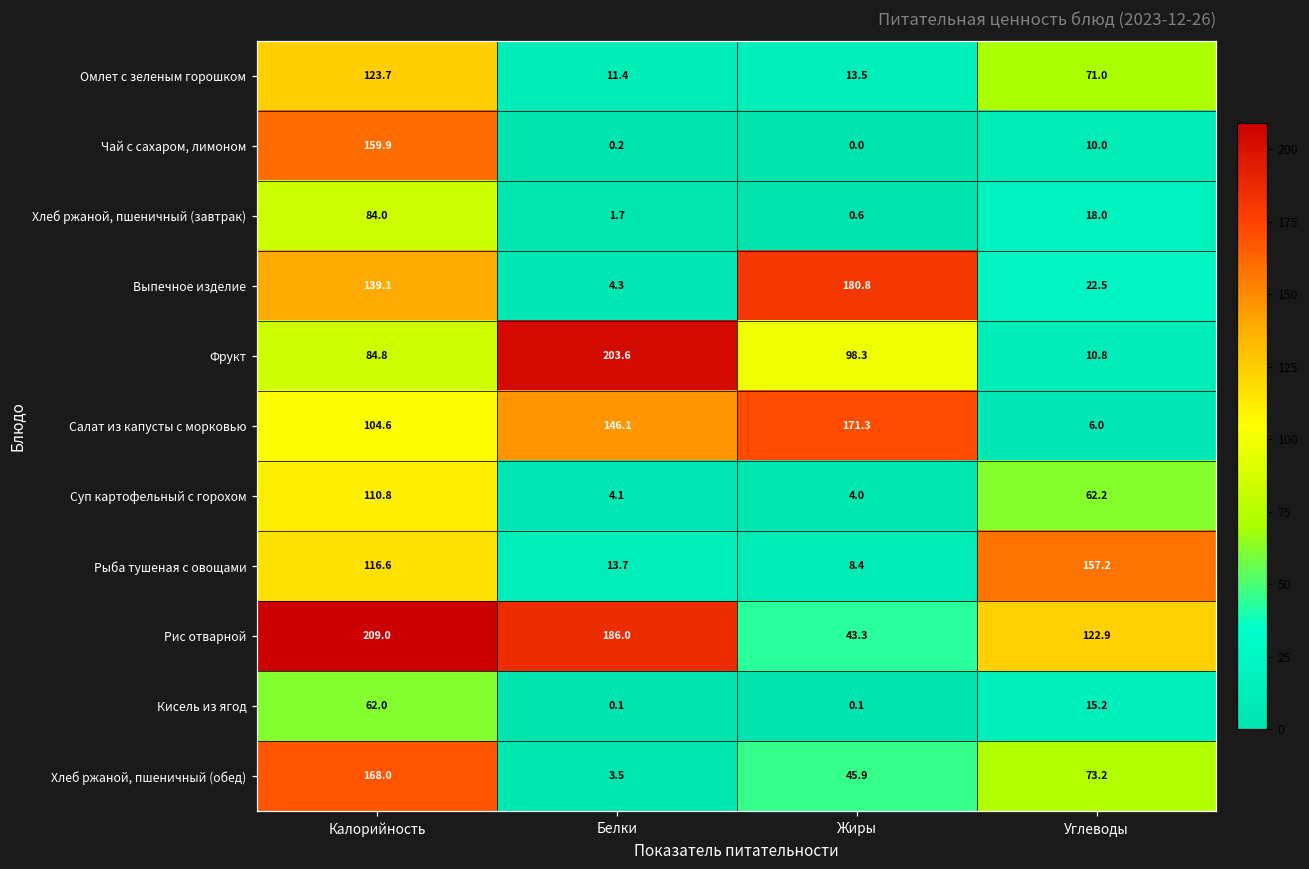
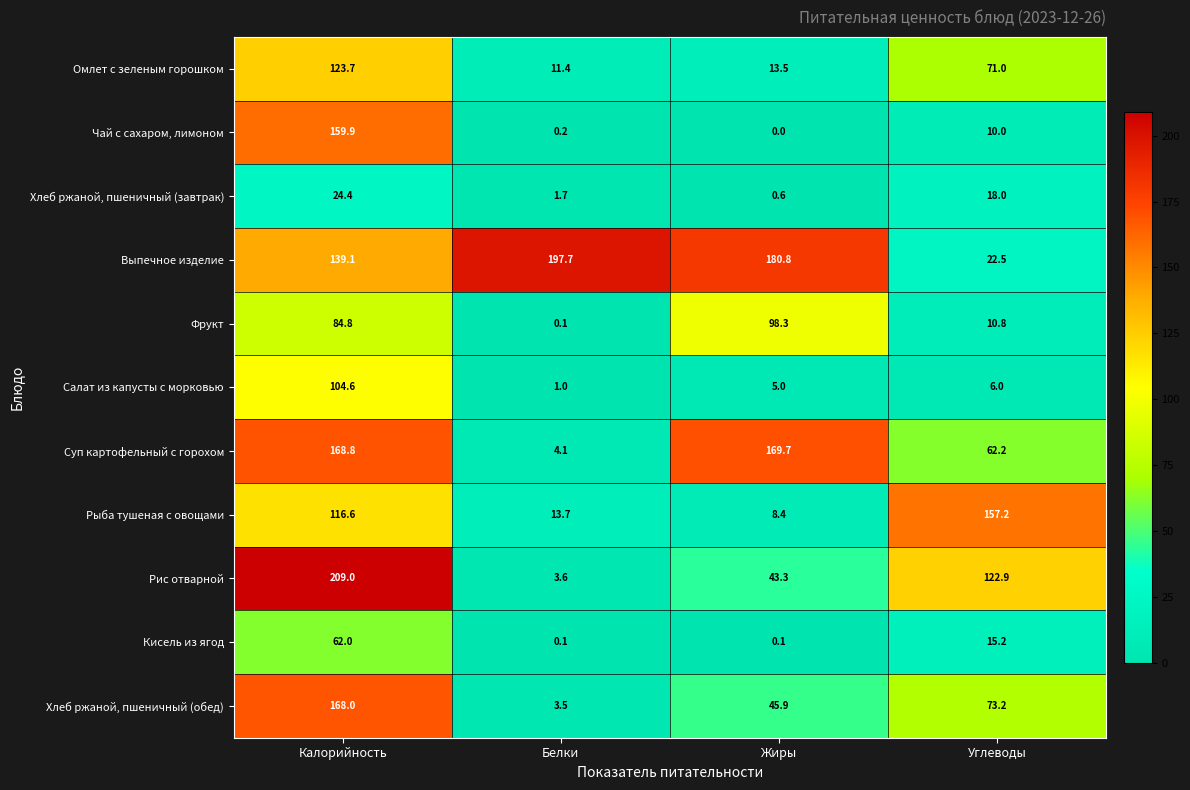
Хлеб ржаной, пшеничный (завтрак), Калорийность: 84.0 -> 24.4
Выпечное изделие, Белки: 4.3 -> 197.7
Фрукт, Белки: 203.6 -> 0.1
Салат из капусты с морковью, Белки: 146.1 -> 1.0
Салат из капусты с морковью, Жиры: 171.3 -> 5.0
Суп картофельный с горохом, Калорийность: 110.8 -> 168.8
Суп картофельный с горохом, Жиры: 4.0 -> 169.7
Рис отварной, Белки: 186.0 -> 3.6
